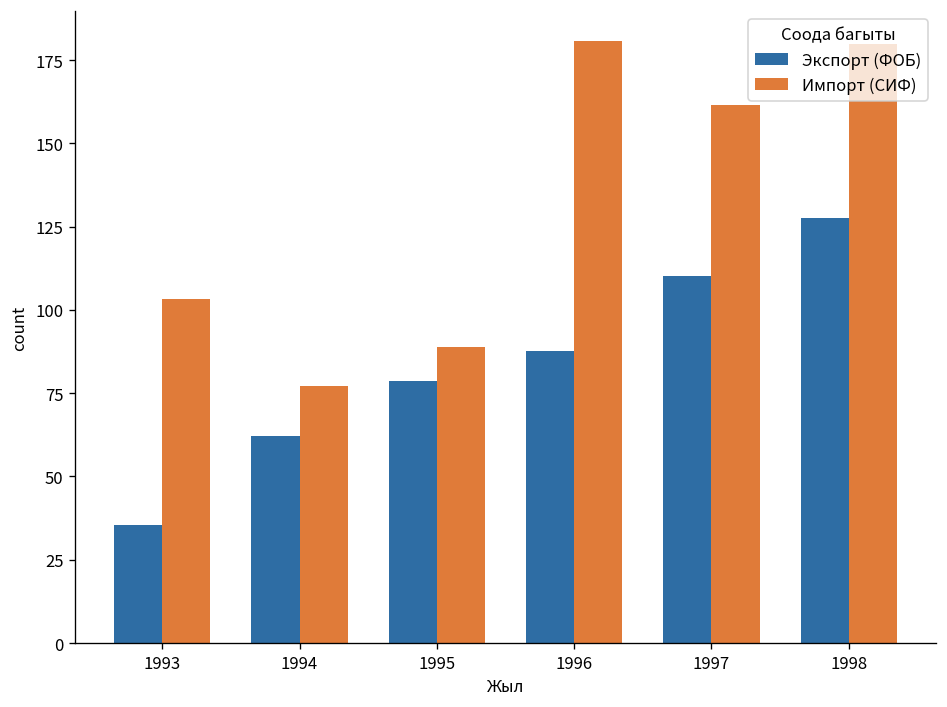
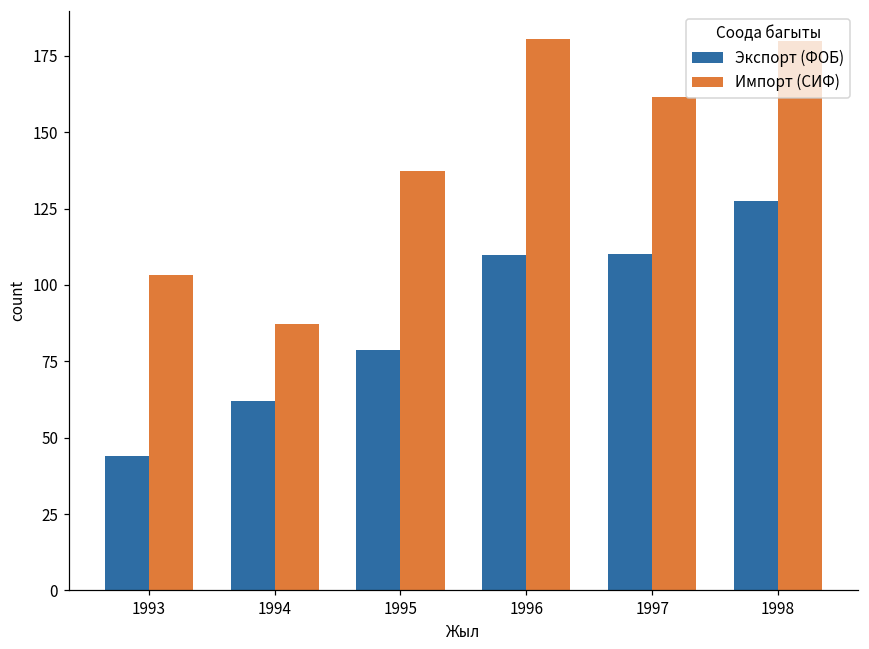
Экспорт (ФОБ), 1993: 35 -> 44
Импорт (СИФ), 1994: 77 -> 87
Импорт (СИФ), 1995: 89 -> 137
Экспорт (ФОБ), 1996: 88 -> 110
